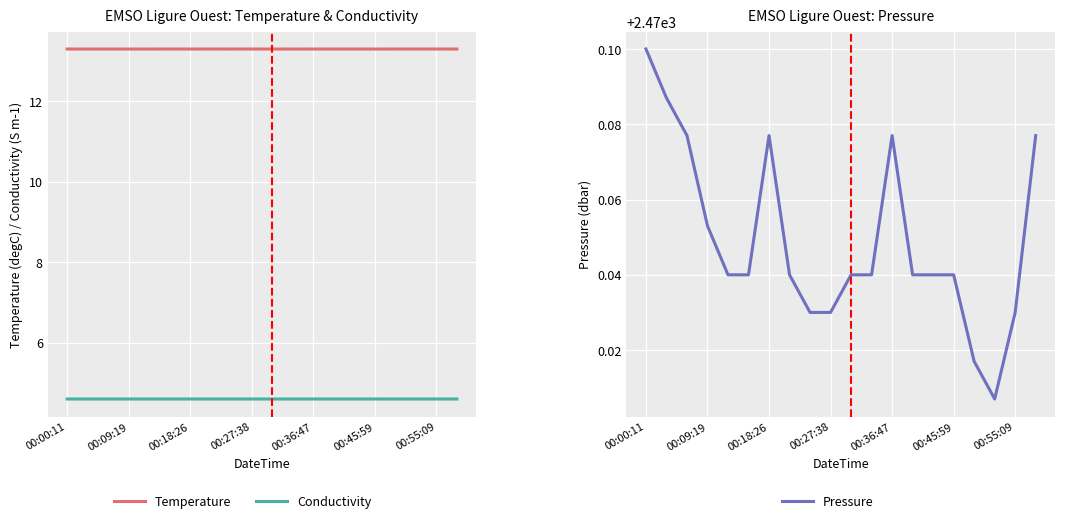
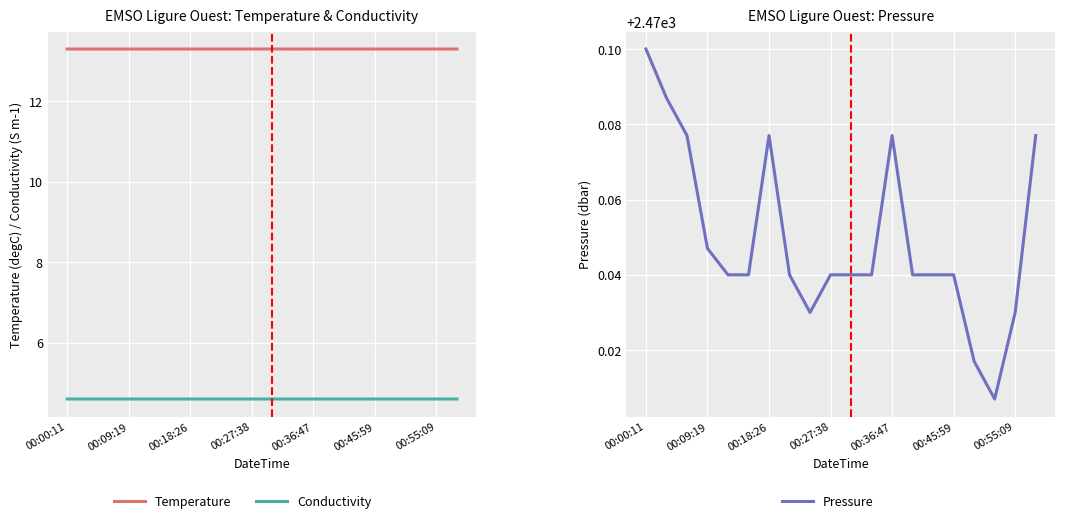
EMSO Ligure Ouest: Pressure, 00:09:19: 2470.053 -> 2470.047
EMSO Ligure Ouest: Pressure, 00:27:38: 2470.03 -> 2470.04
